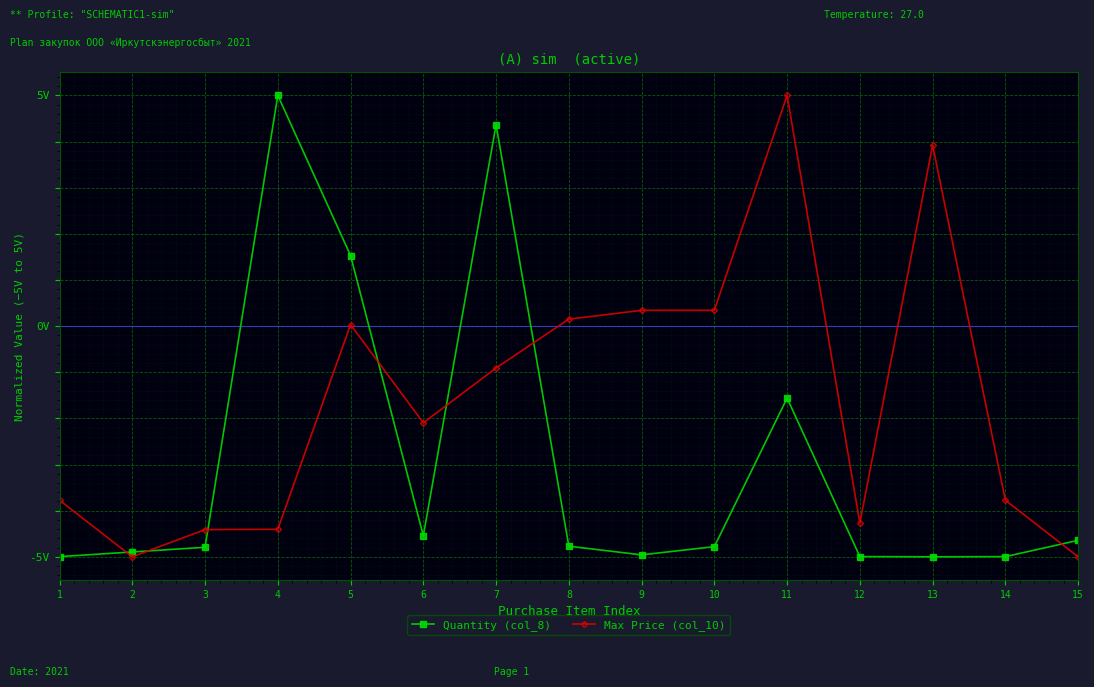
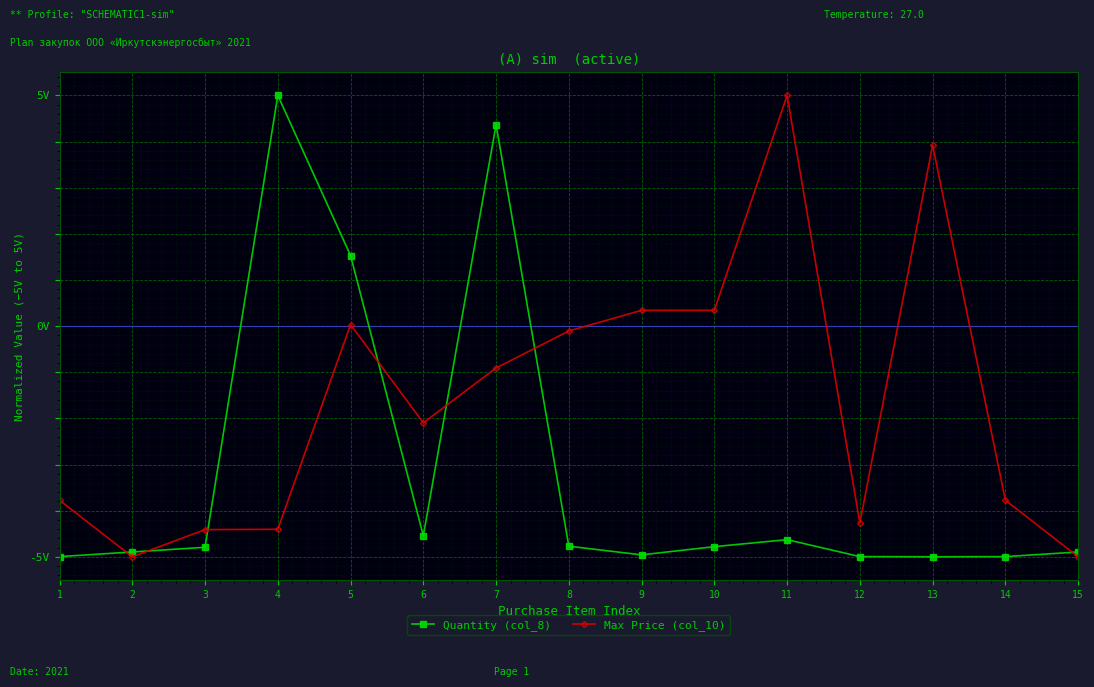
Max Price (col_10), 8: 0.2V -> -0.1V
Quantity (col_8), 11: -1.6V -> -4.6V
Quantity (col_8), 15: -4.6V -> -4.9V
